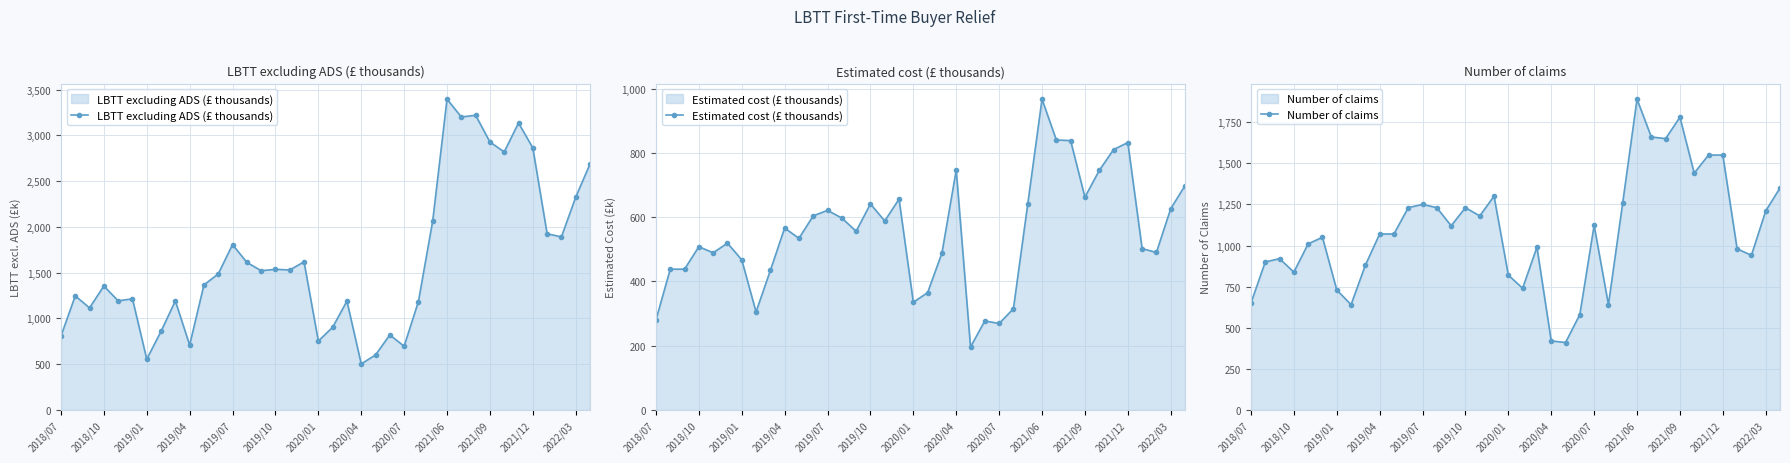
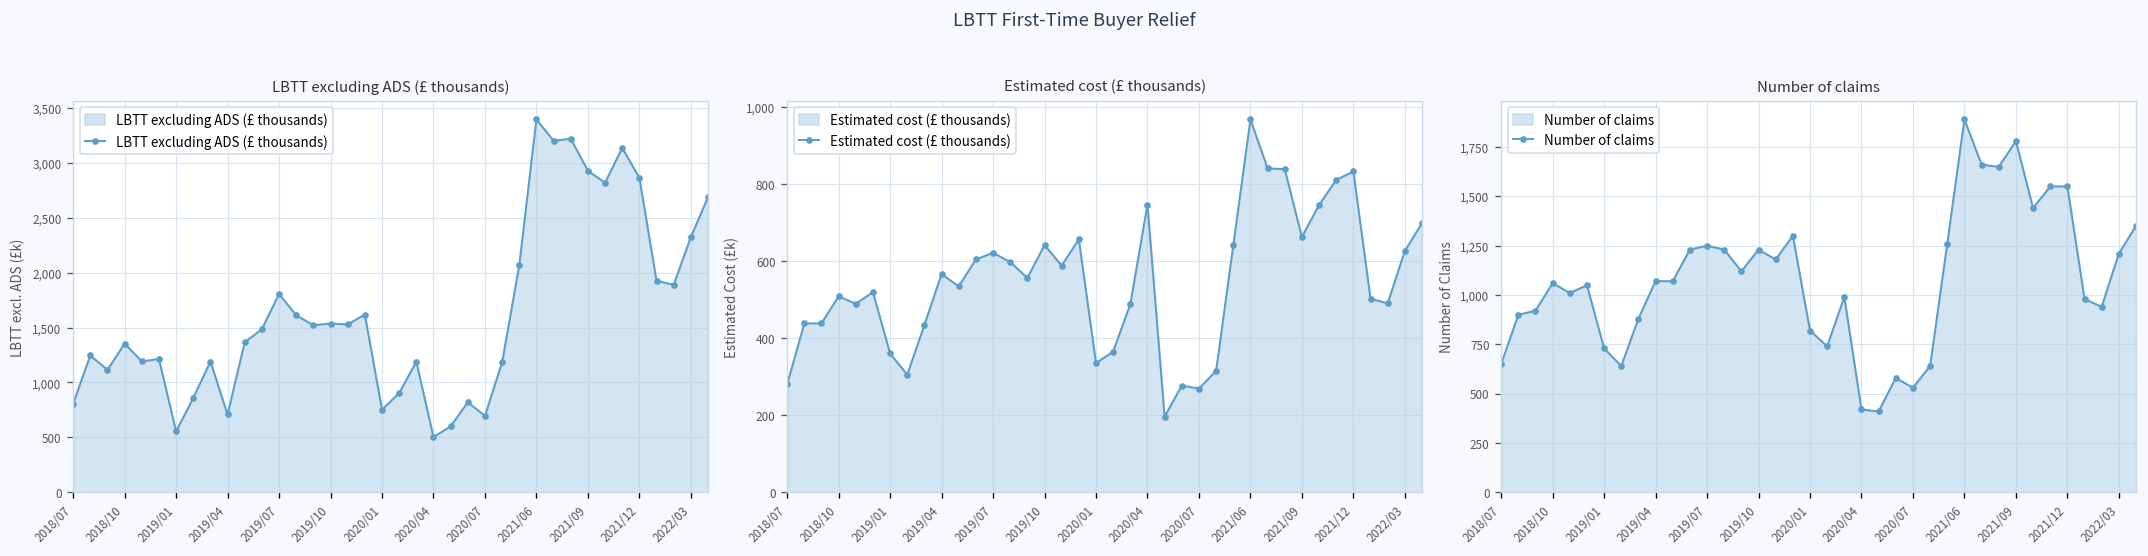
Estimated cost (£ thousands), 2019/01: 470 -> 360
Number of claims, 2018/10: 840 -> 1,060
Number of claims, 2020/07: 1,120 -> 530
